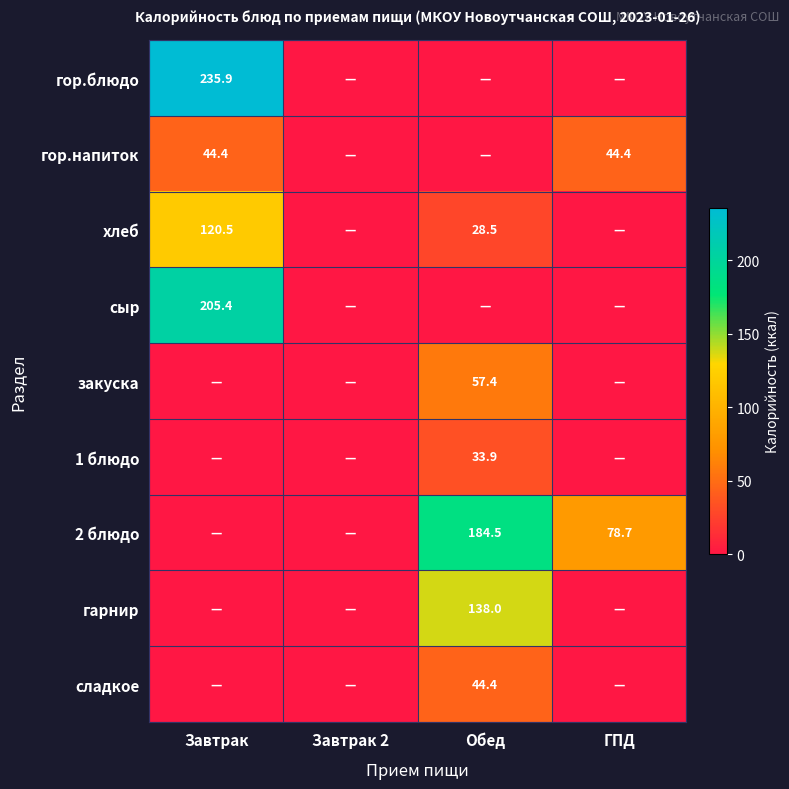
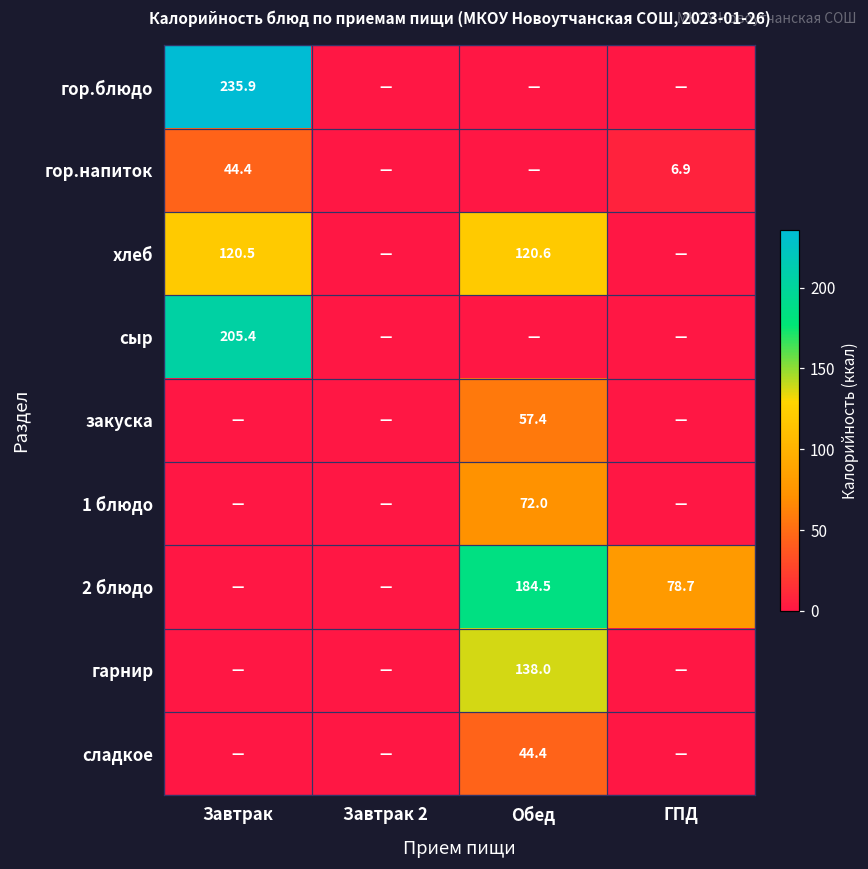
гор.напиток, ГПД: 44.4 -> 6.9
хлеб, Обед: 28.5 -> 120.6
1 блюдо, Обед: 33.9 -> 72.0
